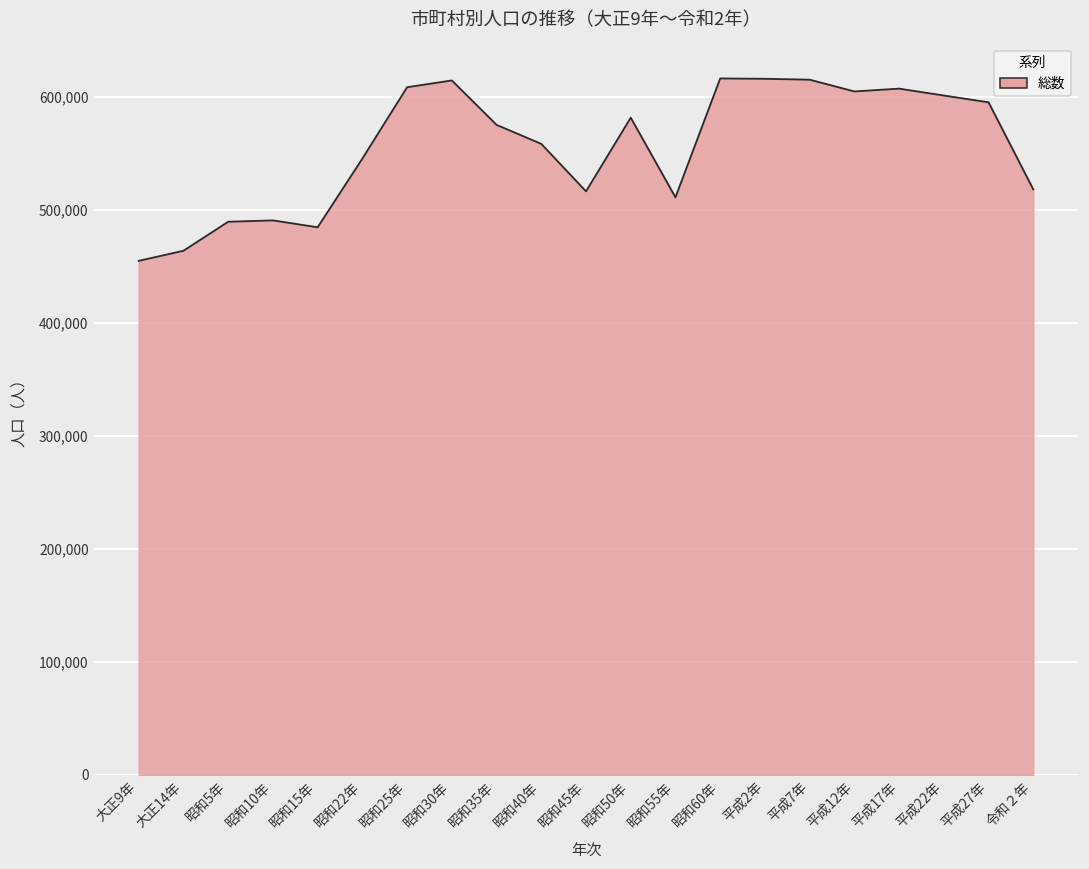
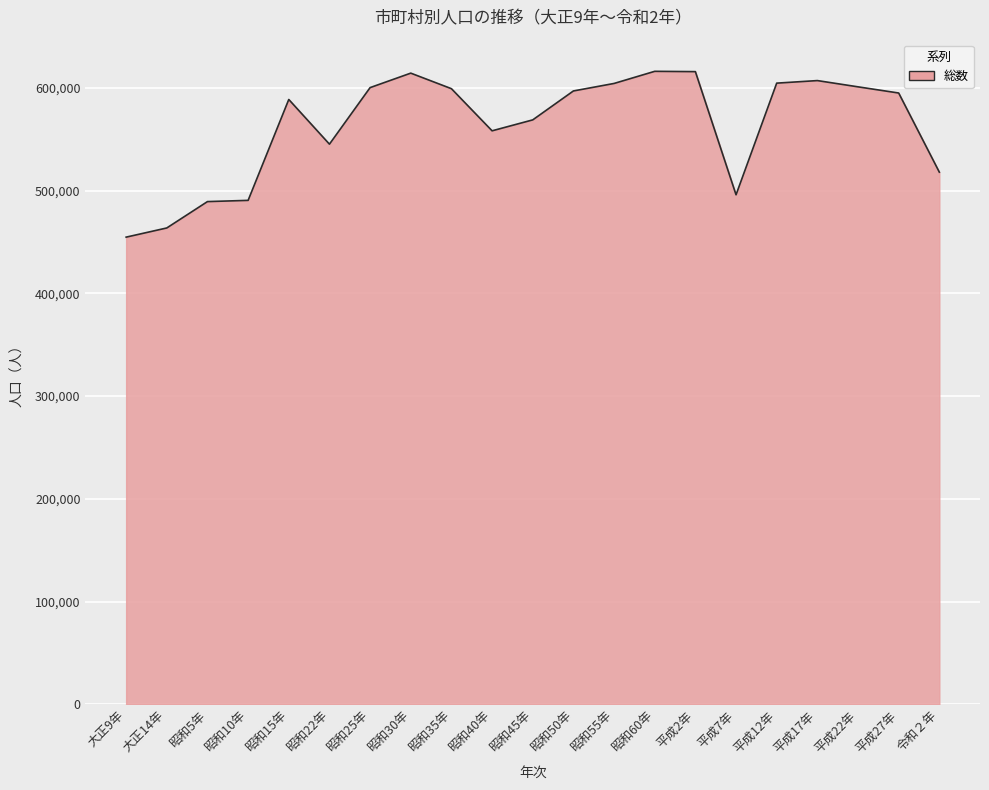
昭和15年: 484,000 -> 589,000
昭和25年: 608,000 -> 600,000
昭和35年: 575,000 -> 599,000
昭和45年: 516,000 -> 569,000
昭和50年: 581,000 -> 597,000
昭和55年: 511,000 -> 604,000
平成7年: 615,000 -> 496,000
